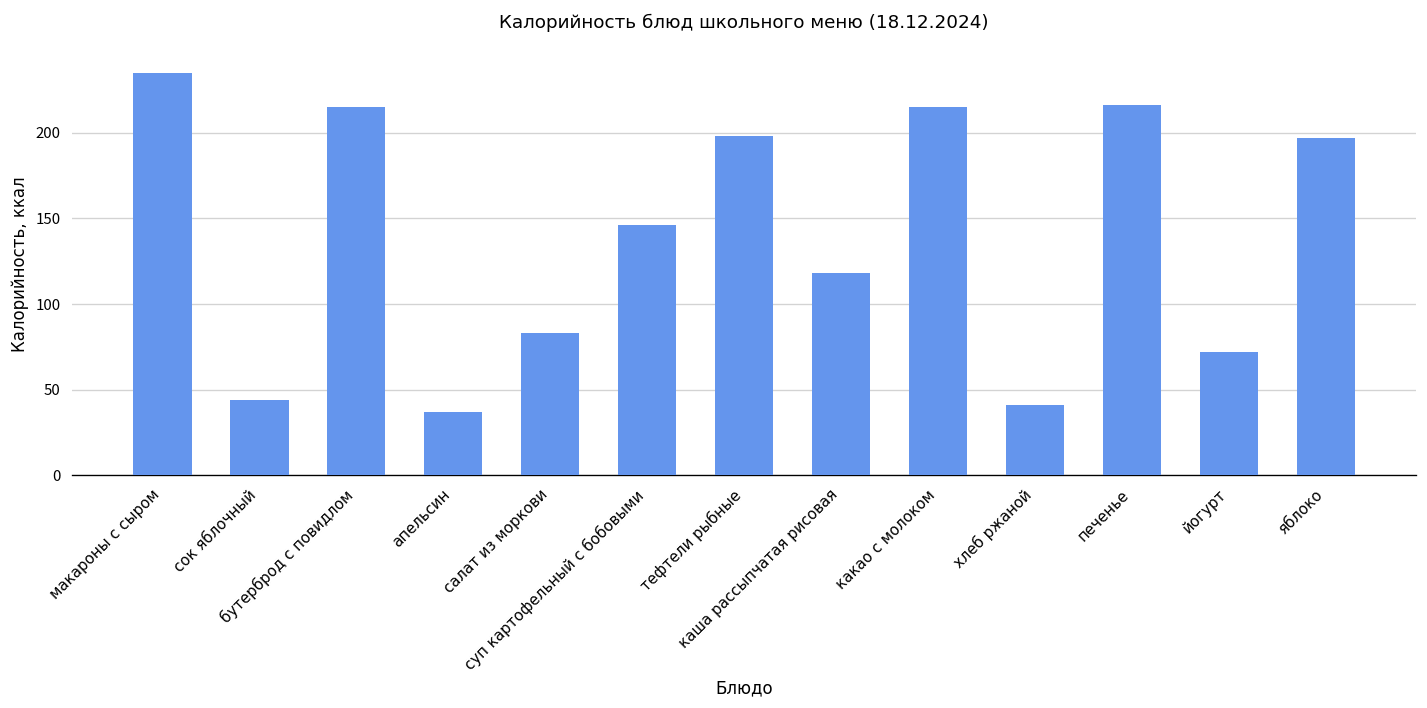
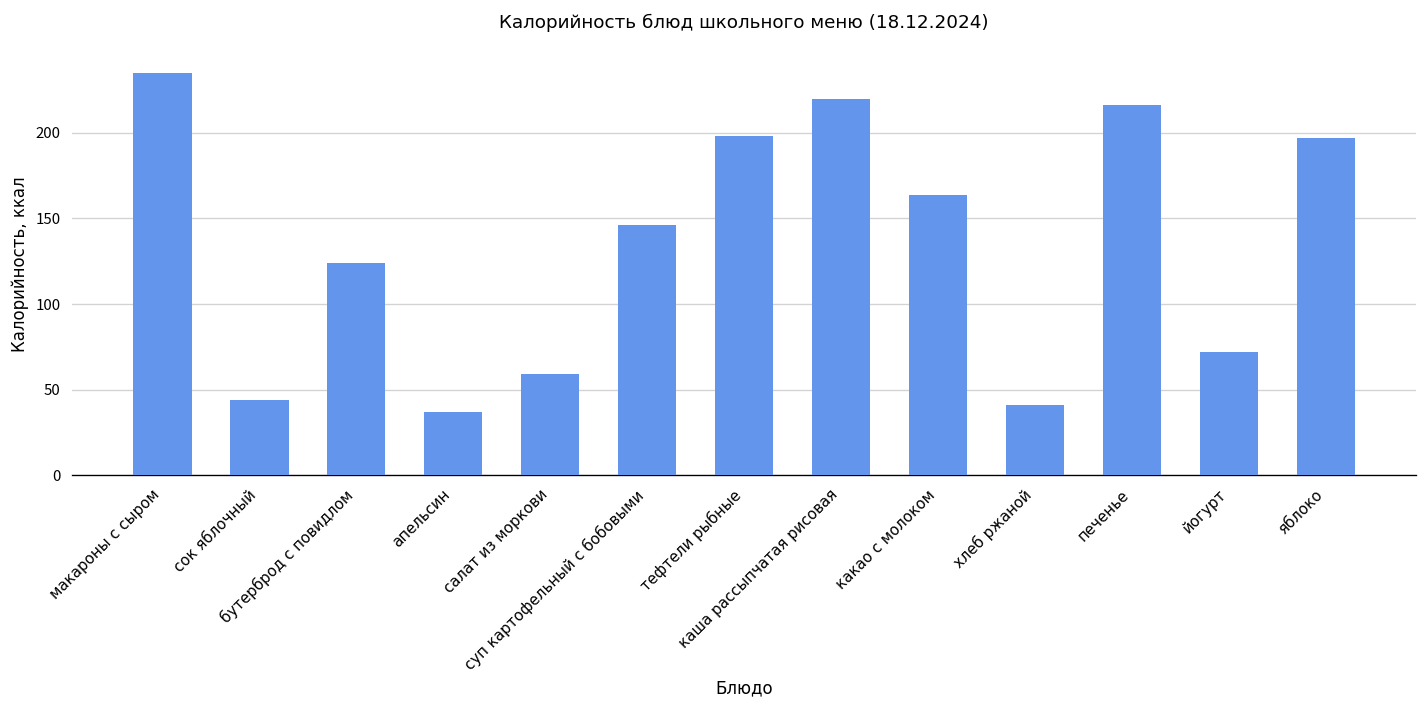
бутерброд с повидлом: 215 -> 124
салат из моркови: 83 -> 59
каша рассыпчатая рисовая: 118 -> 220
какао с молоком: 215 -> 164
